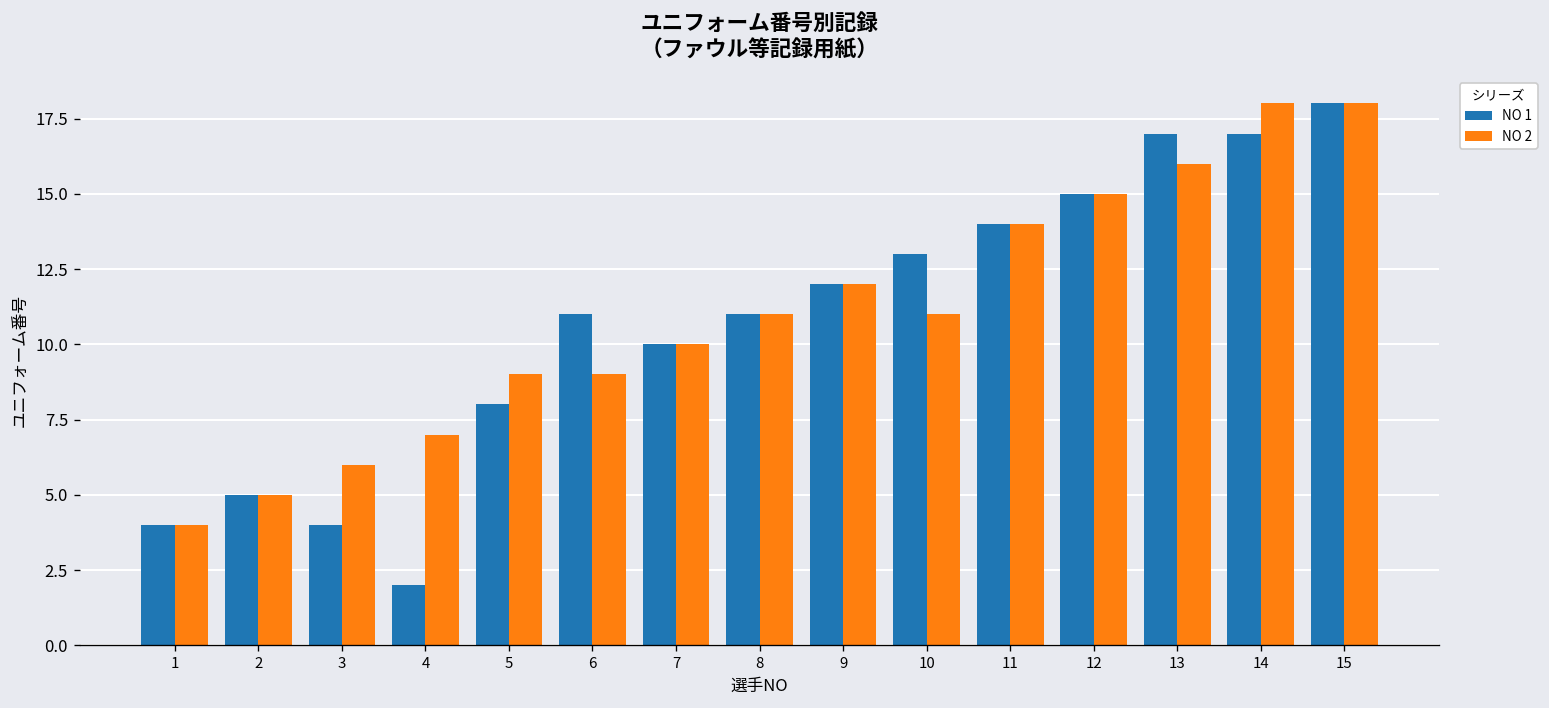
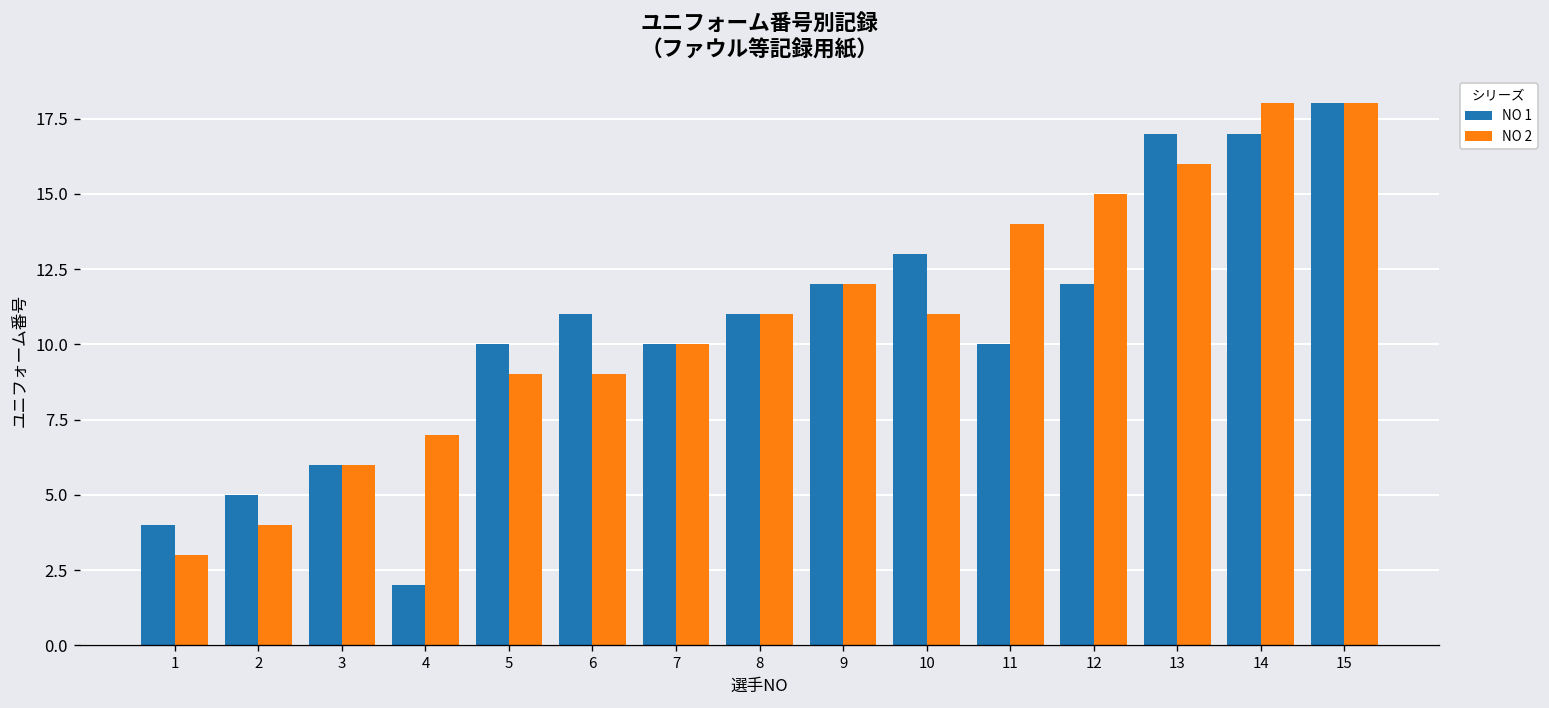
NO 2, 1: 4 -> 3
NO 2, 2: 5 -> 4
NO 1, 3: 4 -> 6
NO 1, 5: 8 -> 10
NO 1, 11: 14 -> 10
NO 1, 12: 15 -> 12
